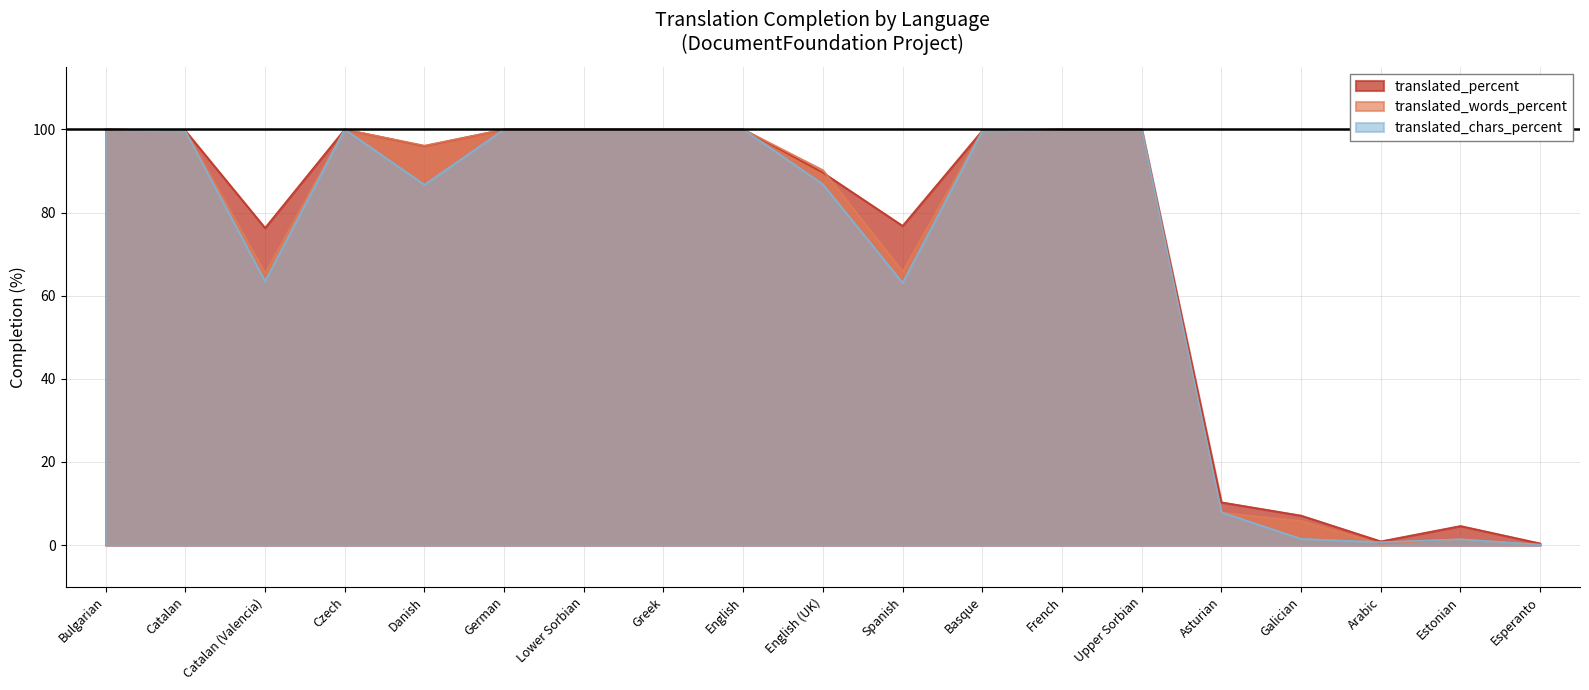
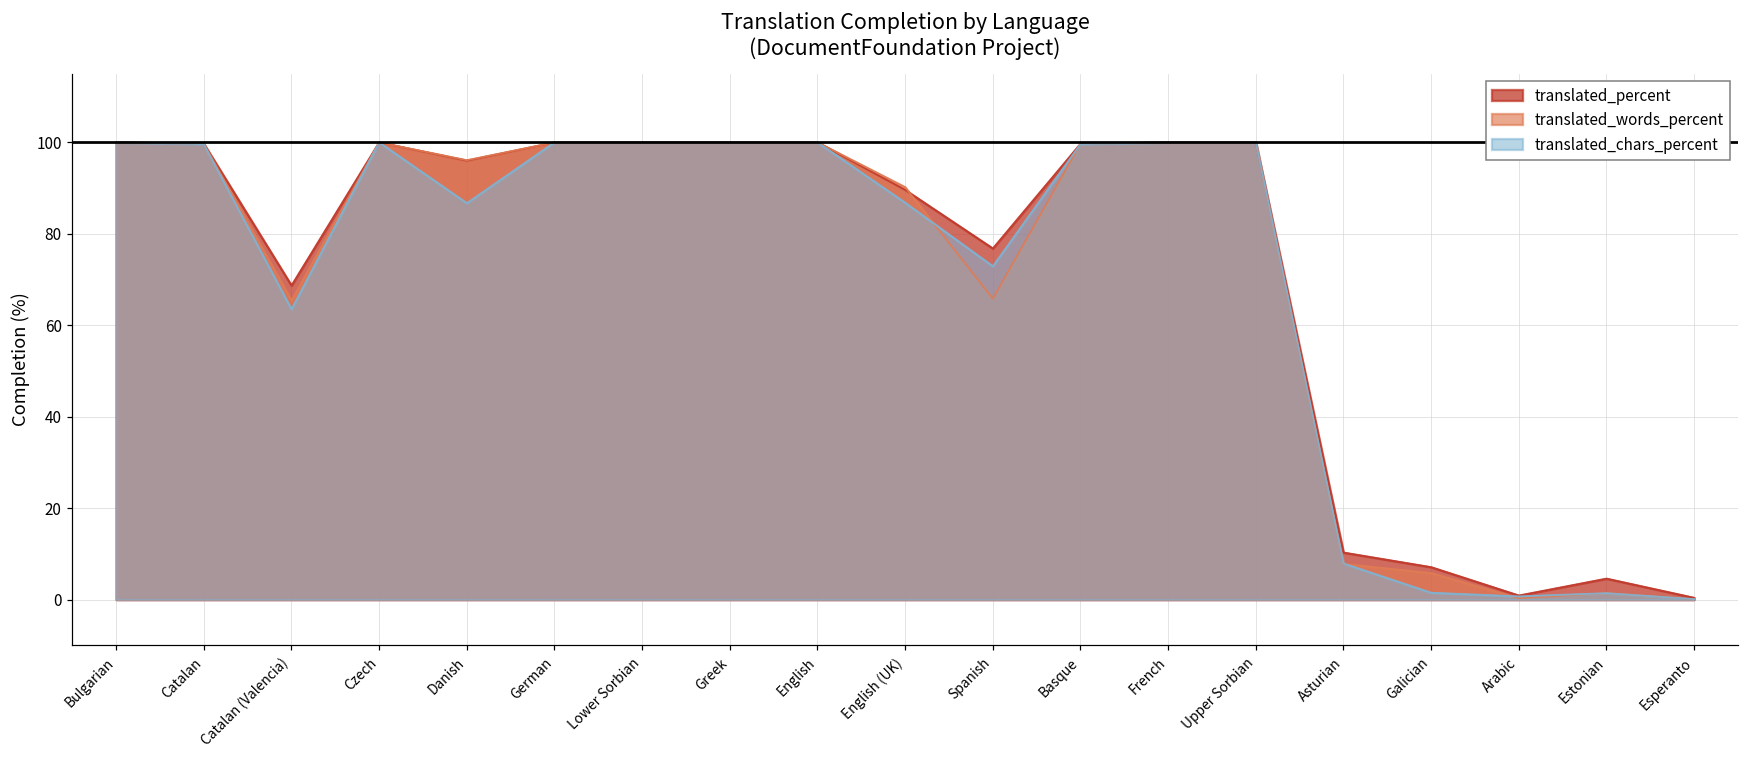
translated_percent, Catalan (Valencia): 76 -> 69
translated_chars_percent, Spanish: 63 -> 73
